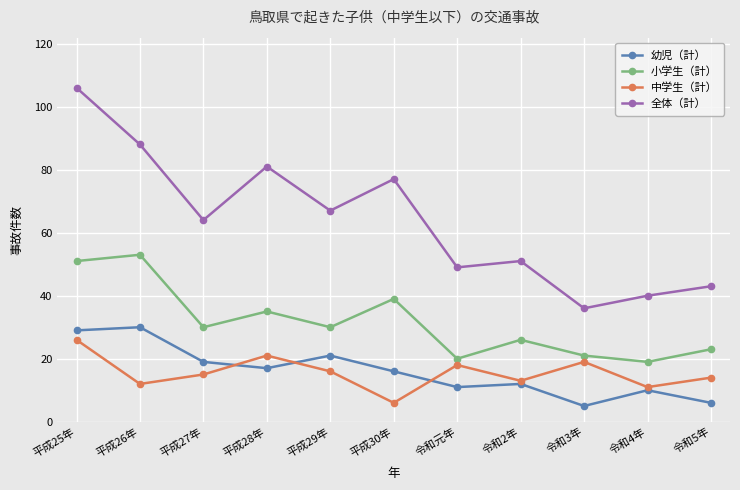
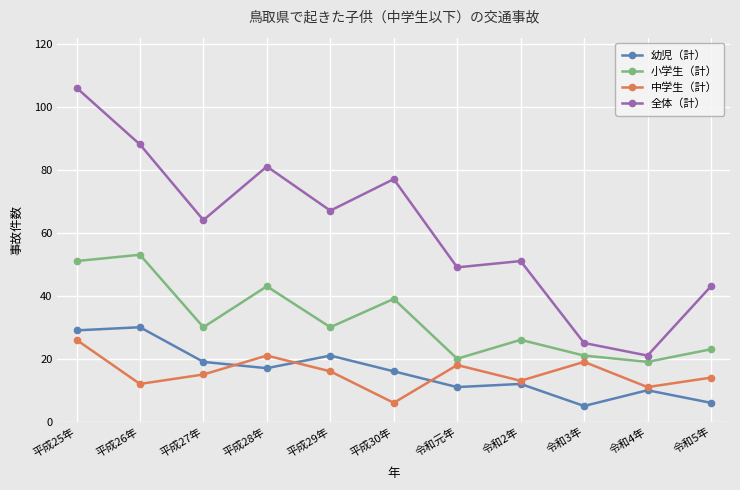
小学生（計）, 平成28年: 35 -> 43
全体（計）, 令和3年: 36 -> 25
全体（計）, 令和4年: 40 -> 21
